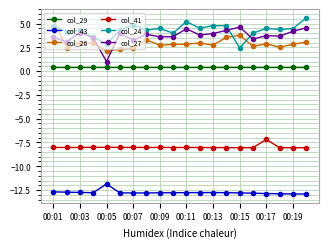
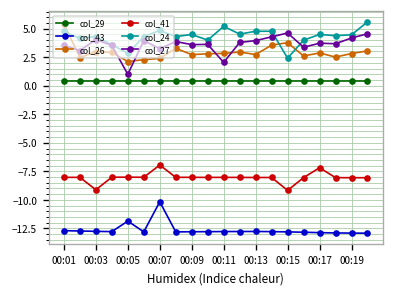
col_41, 00:03: -8 -> -9
col_43, 00:07: -13 -> -10
col_41, 00:07: -8 -> -7
col_27, 00:11: 4 -> 2
col_41, 00:15: -8 -> -9
